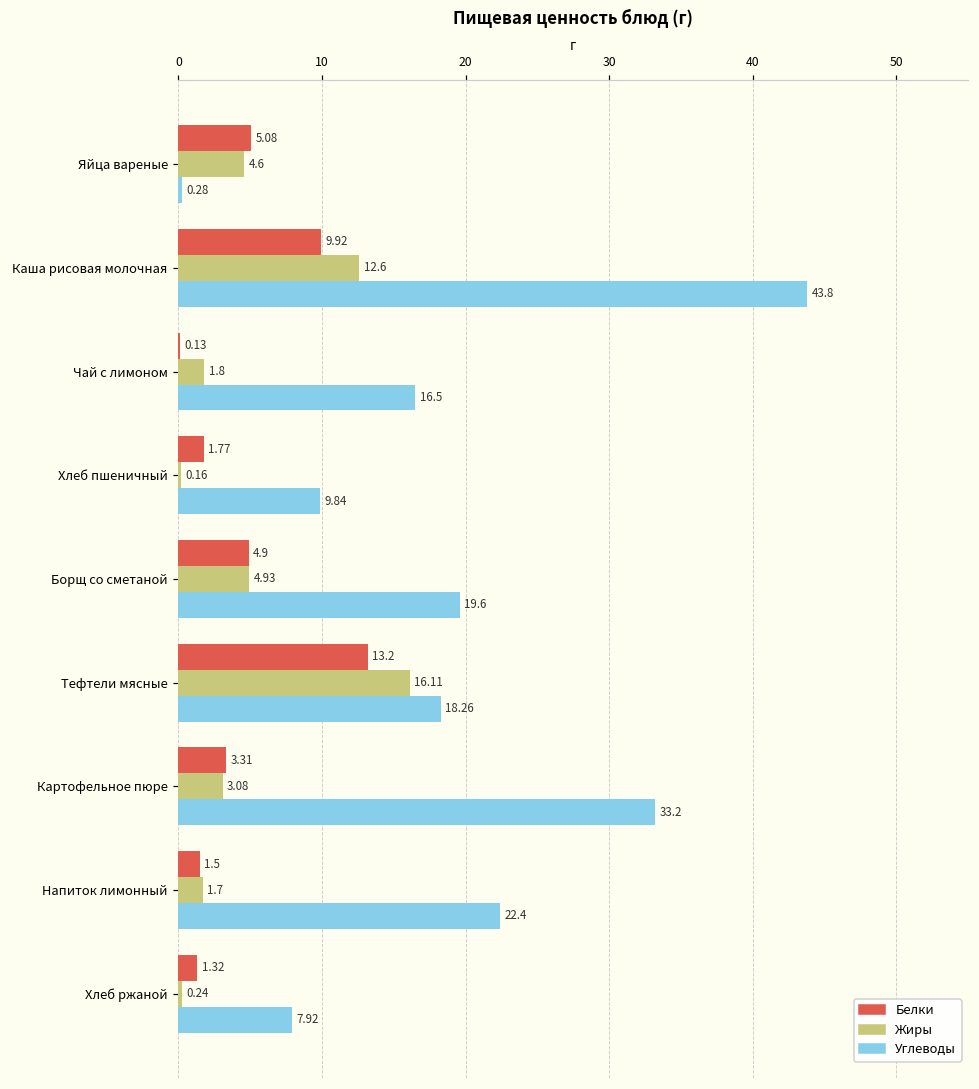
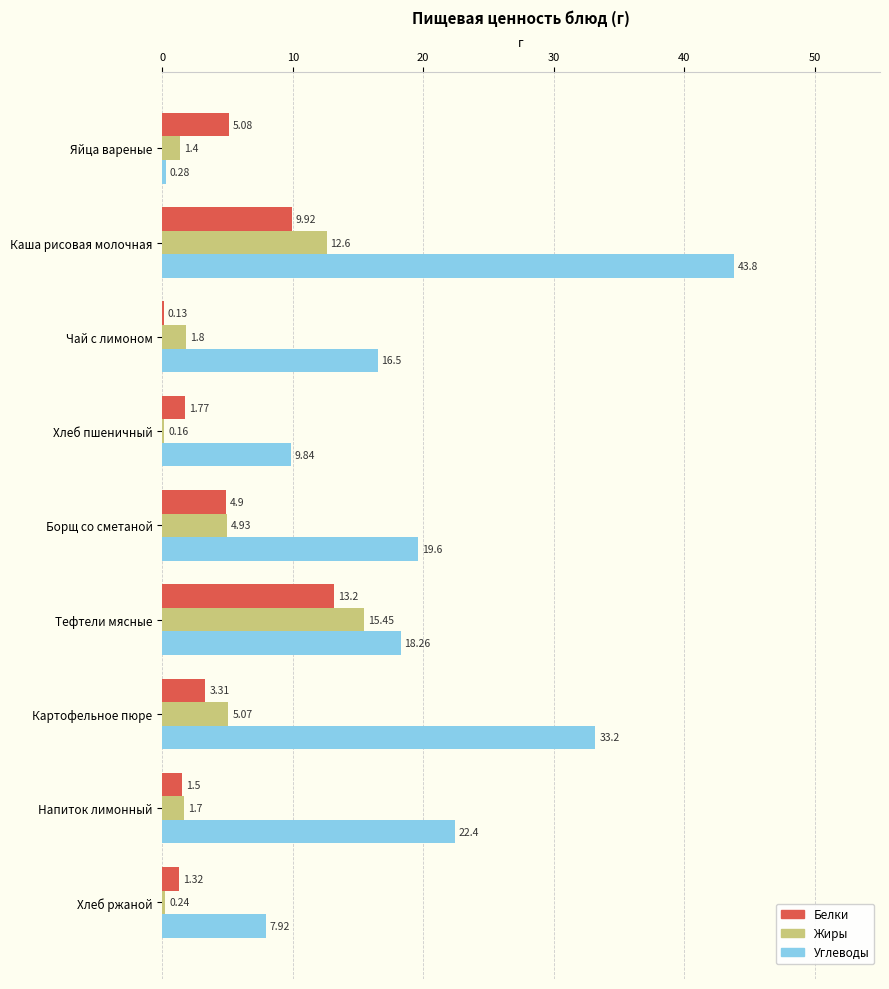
Жиры, Яйца вареные: 4.6 -> 1.4
Жиры, Тефтели мясные: 16.11 -> 15.45
Жиры, Картофельное пюре: 3.08 -> 5.07
